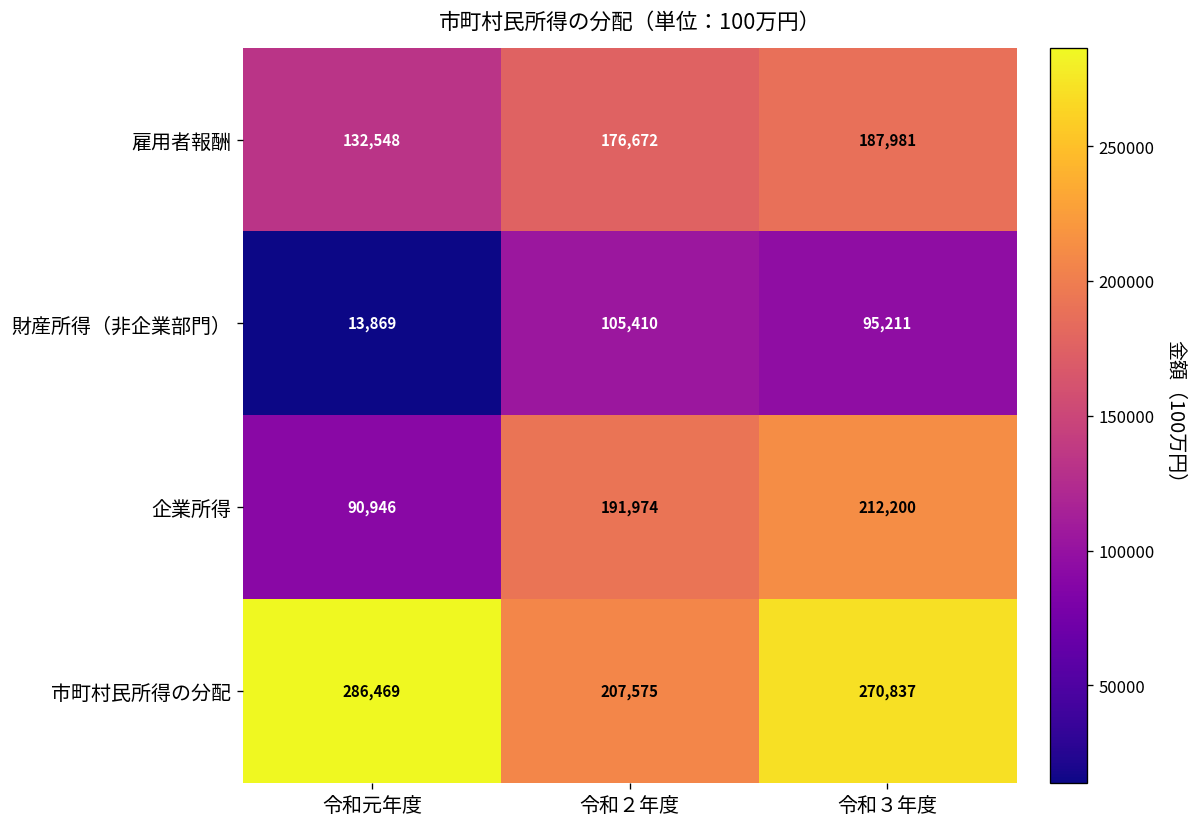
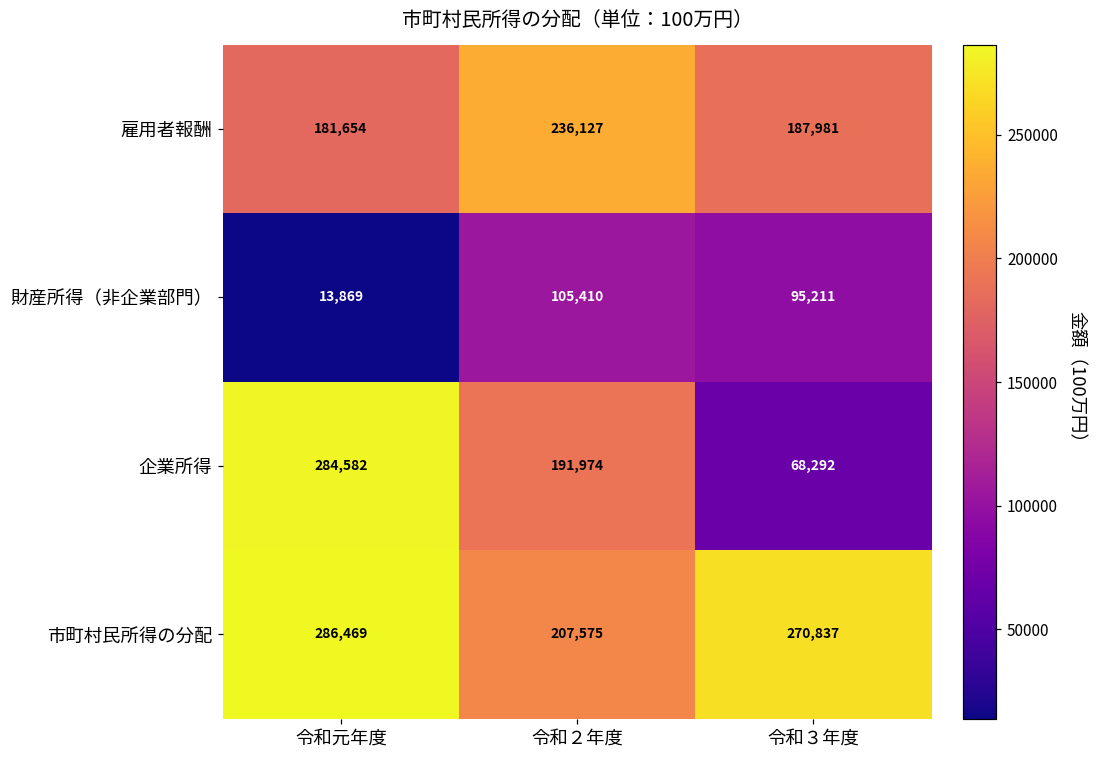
雇用者報酬, 令和元年度: 132,548 -> 181,654
雇用者報酬, 令和２年度: 176,672 -> 236,127
企業所得, 令和元年度: 90,946 -> 284,582
企業所得, 令和３年度: 212,200 -> 68,292
